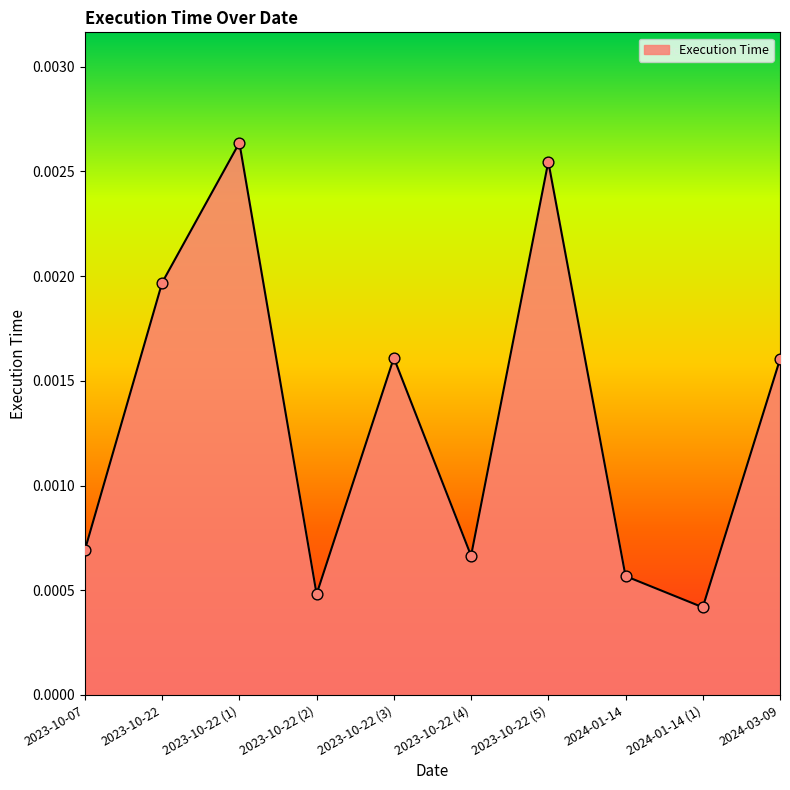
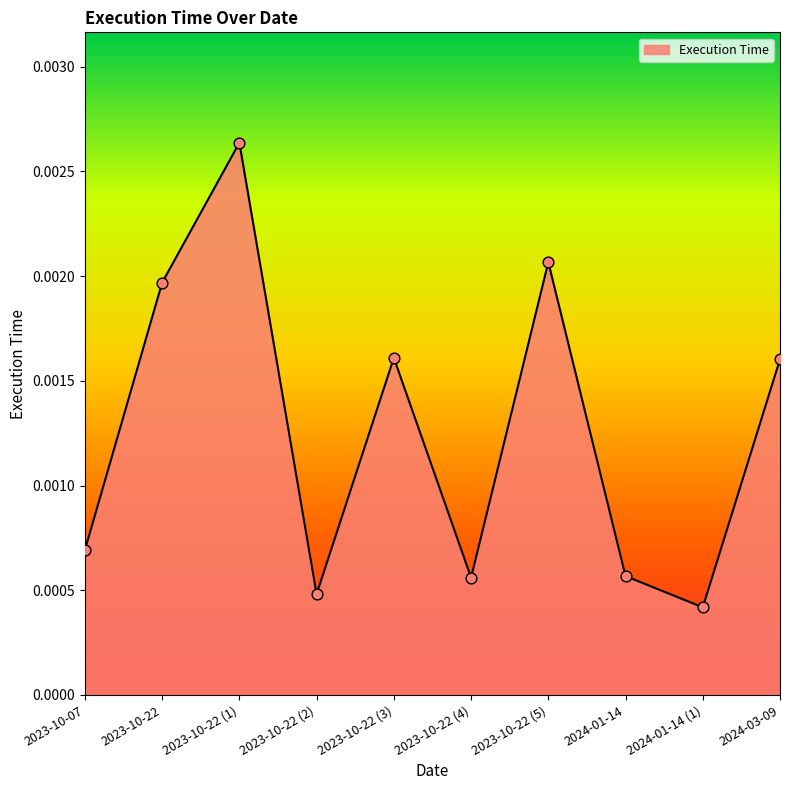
2023-10-22 (4): 0.00066 -> 0.00056
2023-10-22 (5): 0.00255 -> 0.00207
